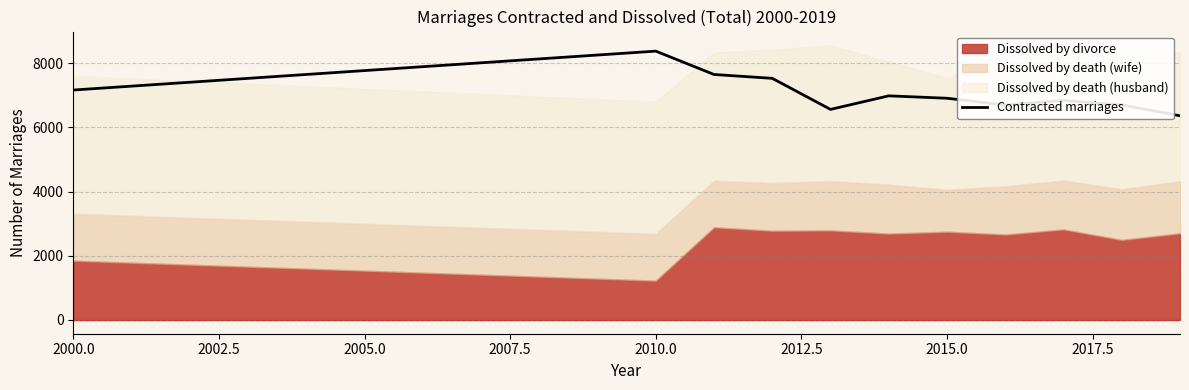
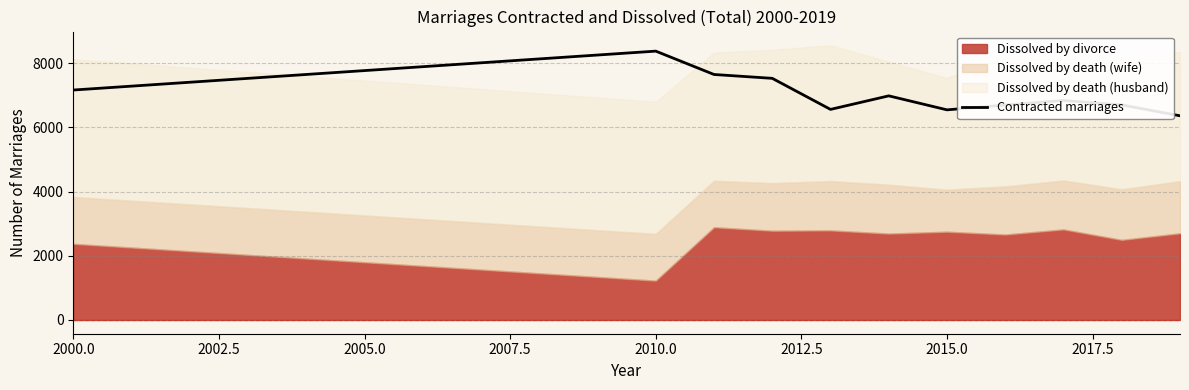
Dissolved by divorce, 2000.0: 1800 -> 2400
Contracted marriages, 2015.0: 6900 -> 6500
